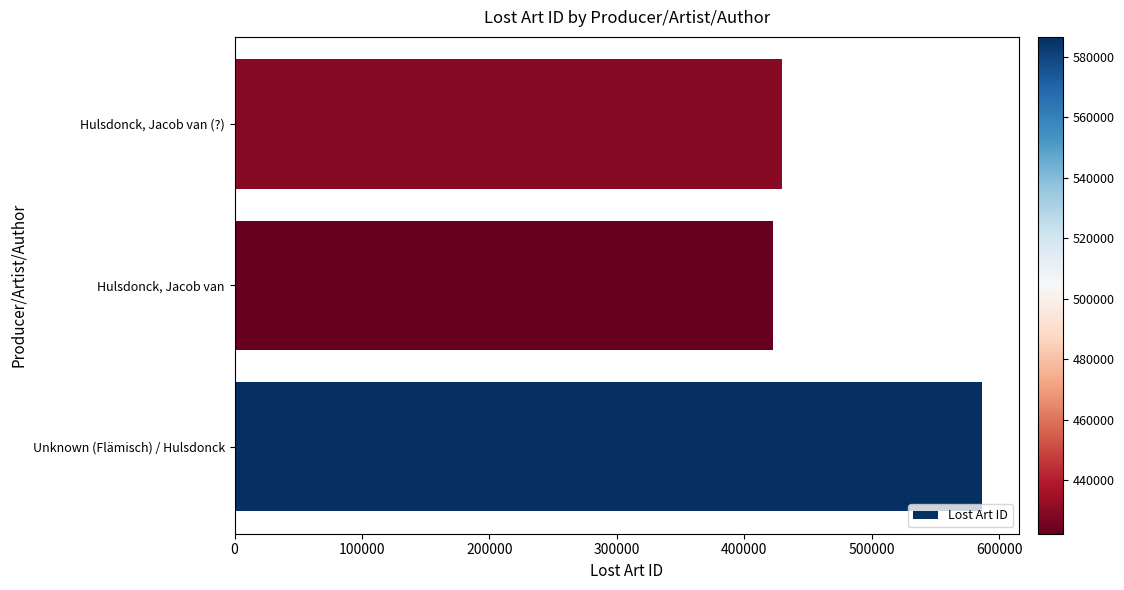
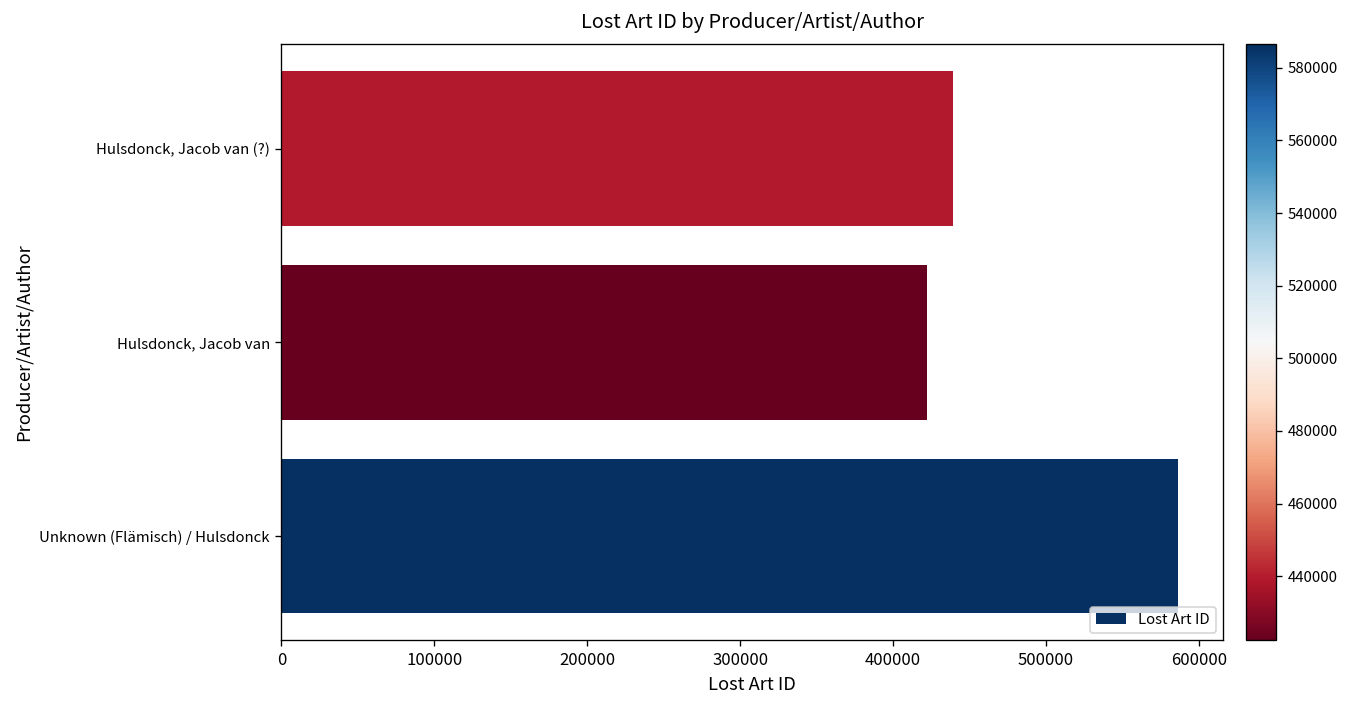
Hulsdonck, Jacob van (?): 430000 -> 439000
